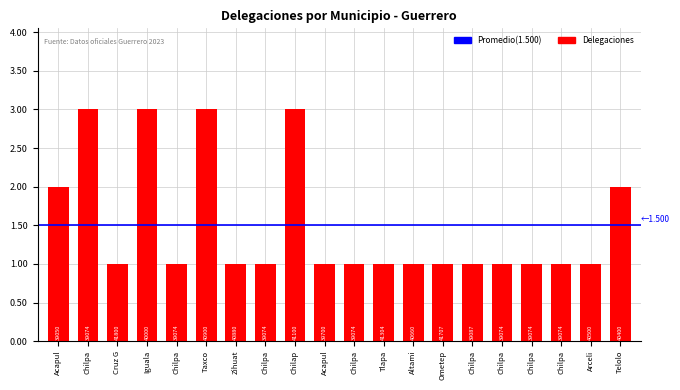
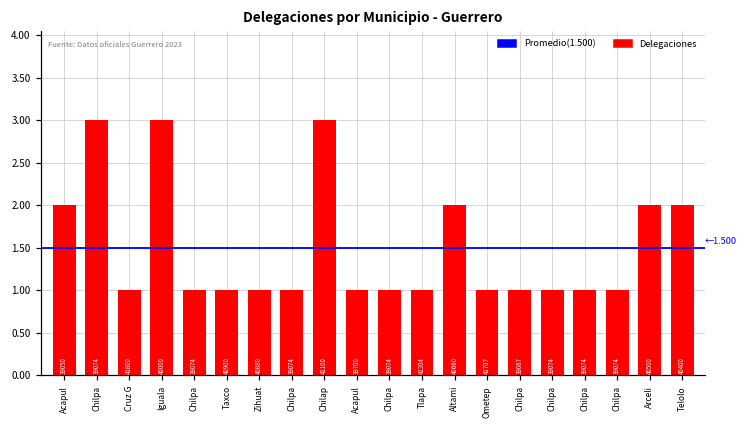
Taxco: 3 -> 1
Altami: 1 -> 2
Arceli: 1 -> 2
